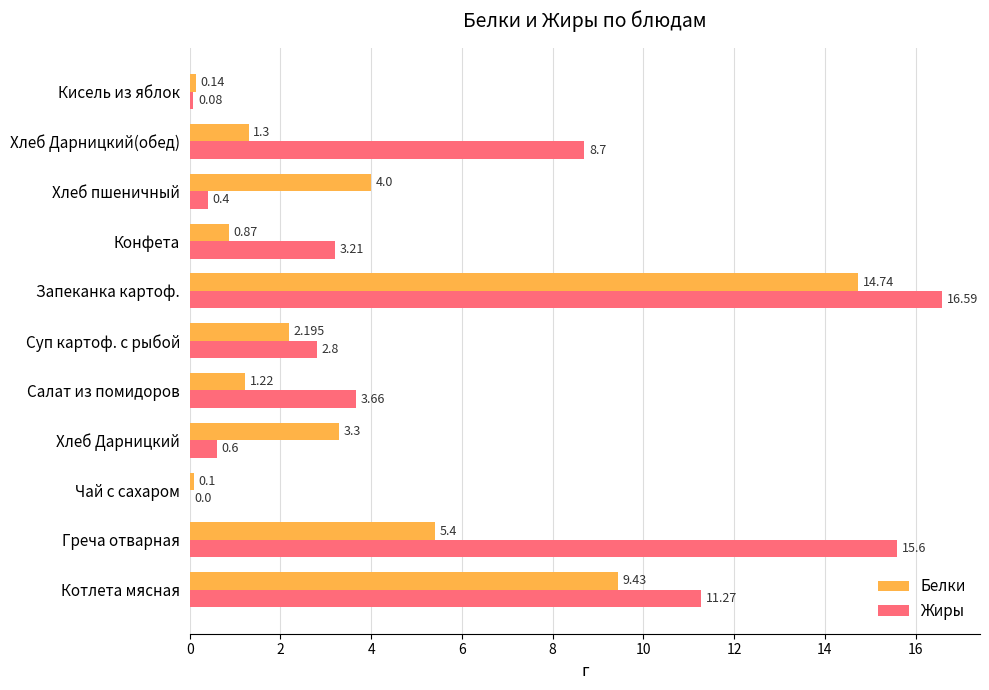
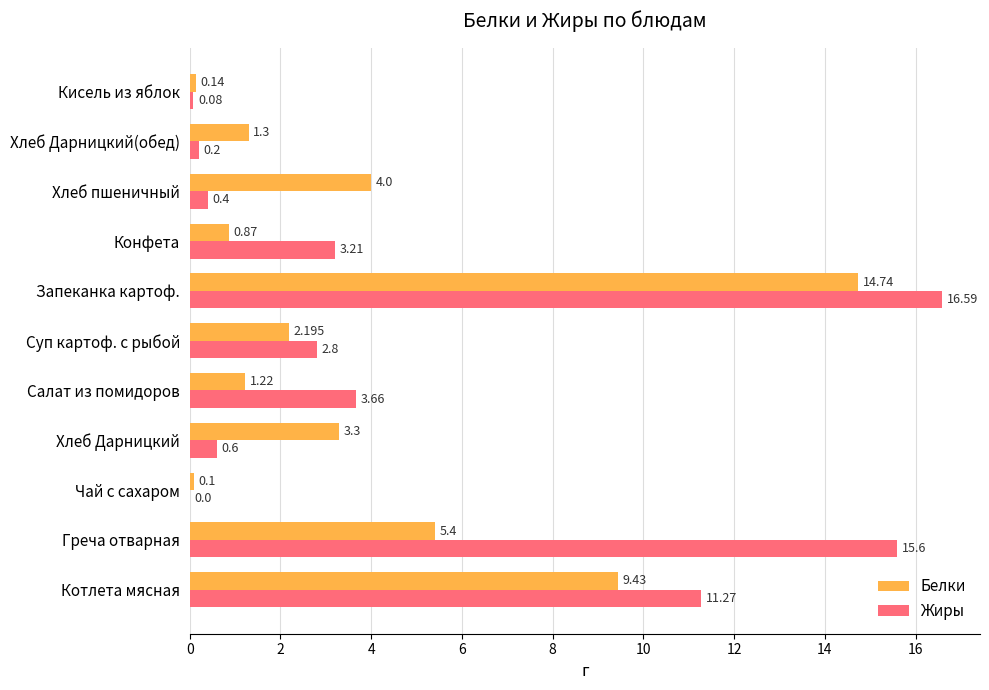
Жиры, Хлеб Дарницкий(обед): 8.7 -> 0.2
